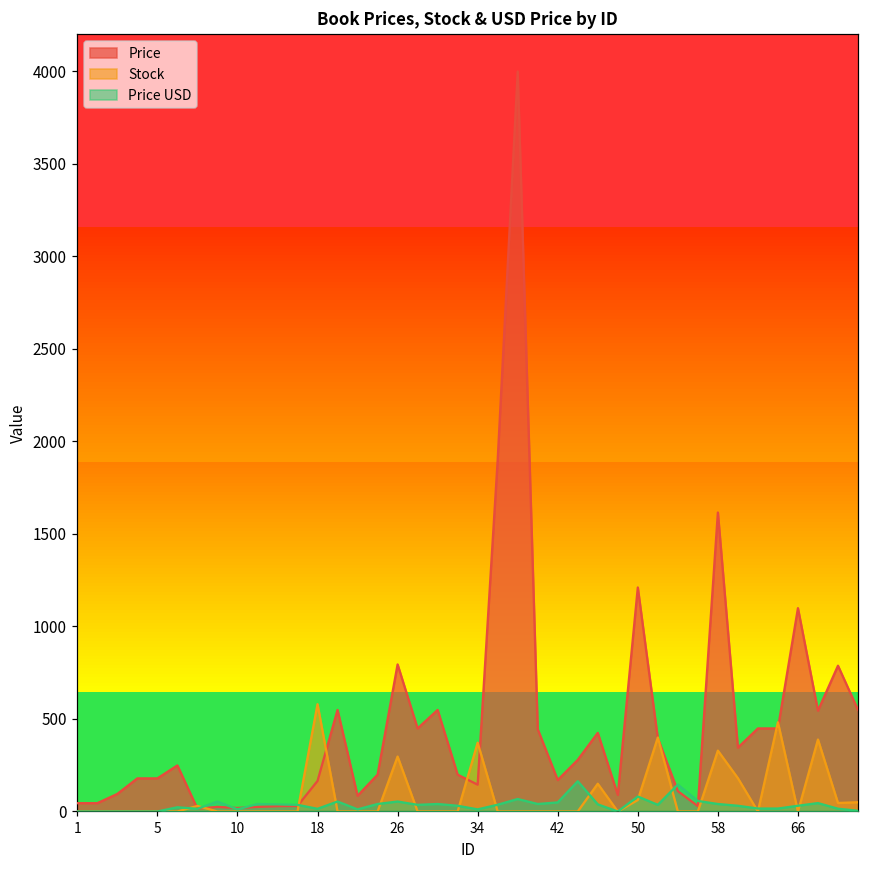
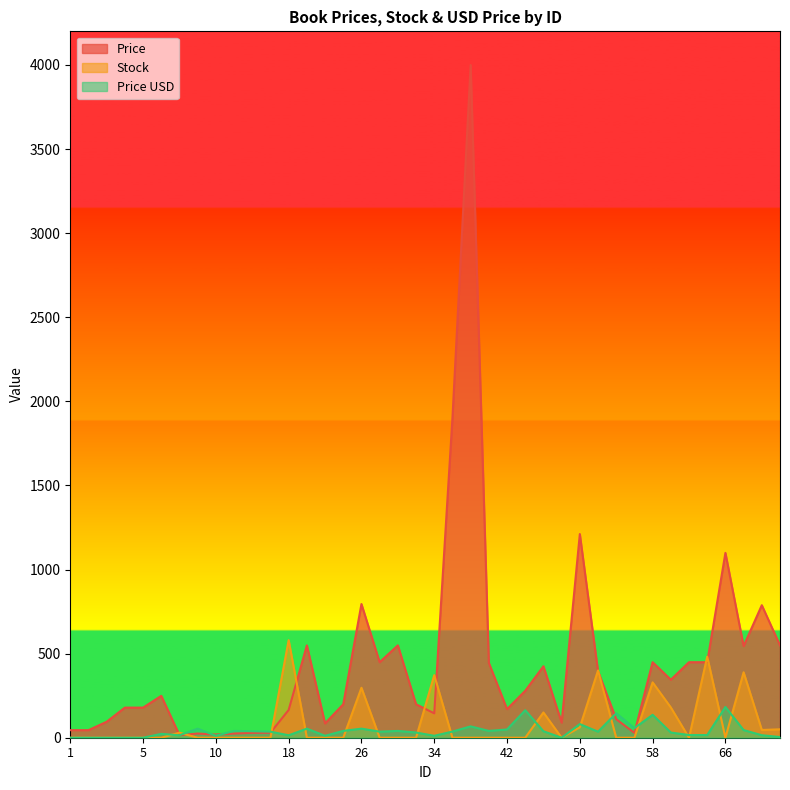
Price, 58: 1620 -> 450
Price USD, 58: 40 -> 140
Price USD, 66: 30 -> 180
